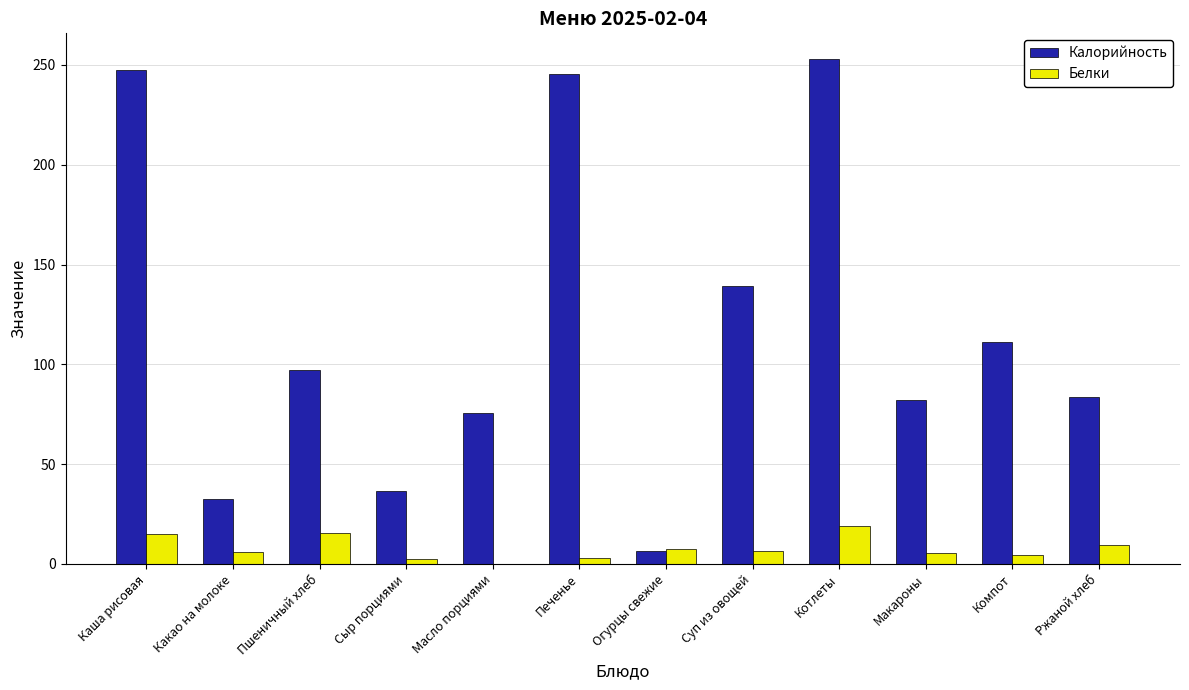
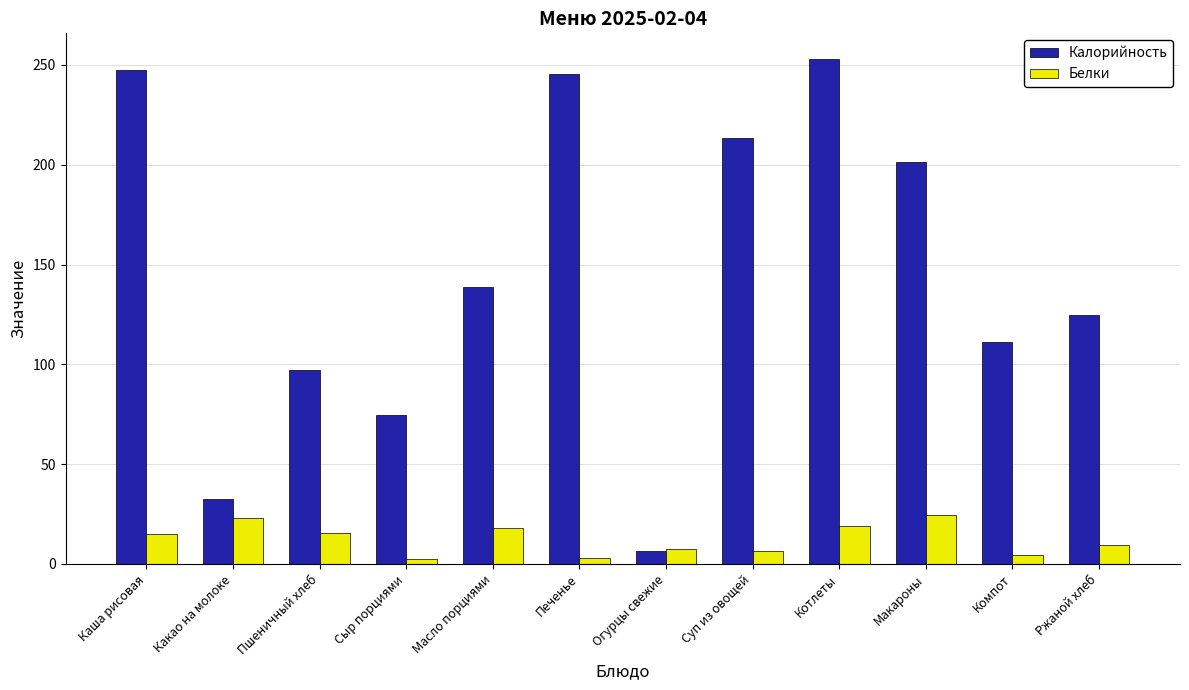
Белки, Какао на молоке: 6 -> 23
Калорийность, Сыр порциями: 37 -> 74
Калорийность, Масло порциями: 75 -> 139
Белки, Масло порциями: 0 -> 18
Калорийность, Суп из овощей: 139 -> 213
Калорийность, Макароны: 82 -> 201
Белки, Макароны: 6 -> 24
Калорийность, Ржаной хлеб: 84 -> 125
